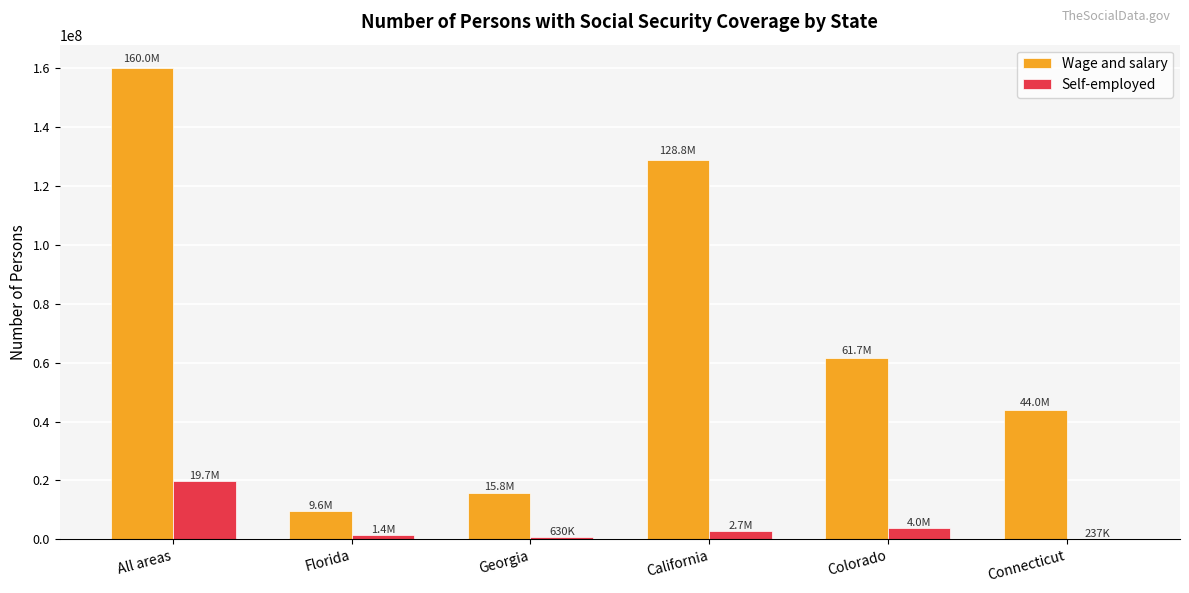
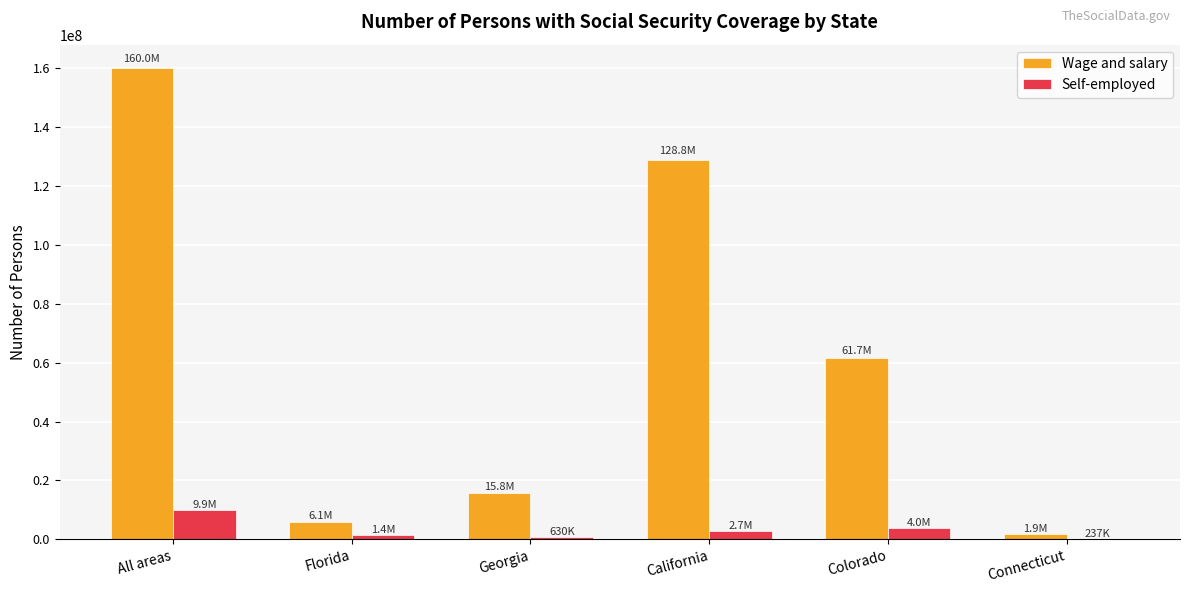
Self-employed, All areas: 19.7M -> 9.9M
Wage and salary, Florida: 9.6M -> 6.1M
Wage and salary, Connecticut: 44.0M -> 1.9M
